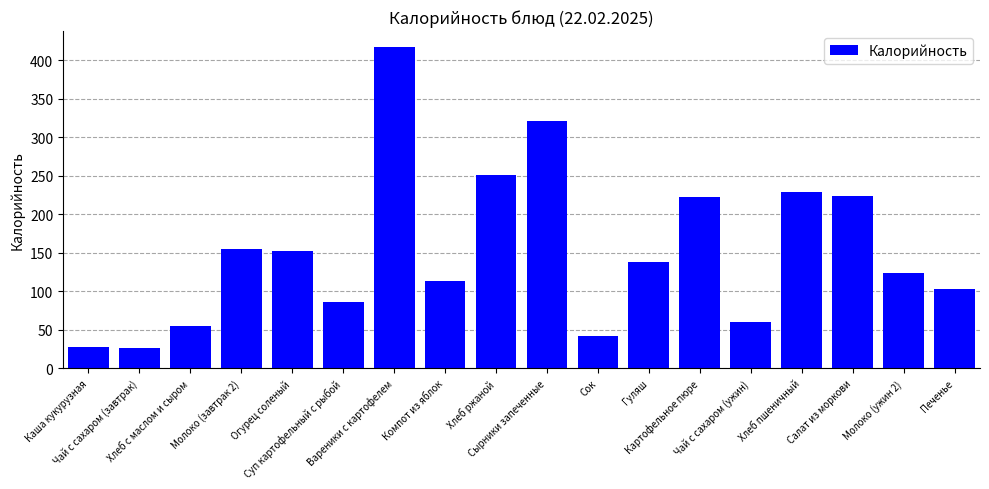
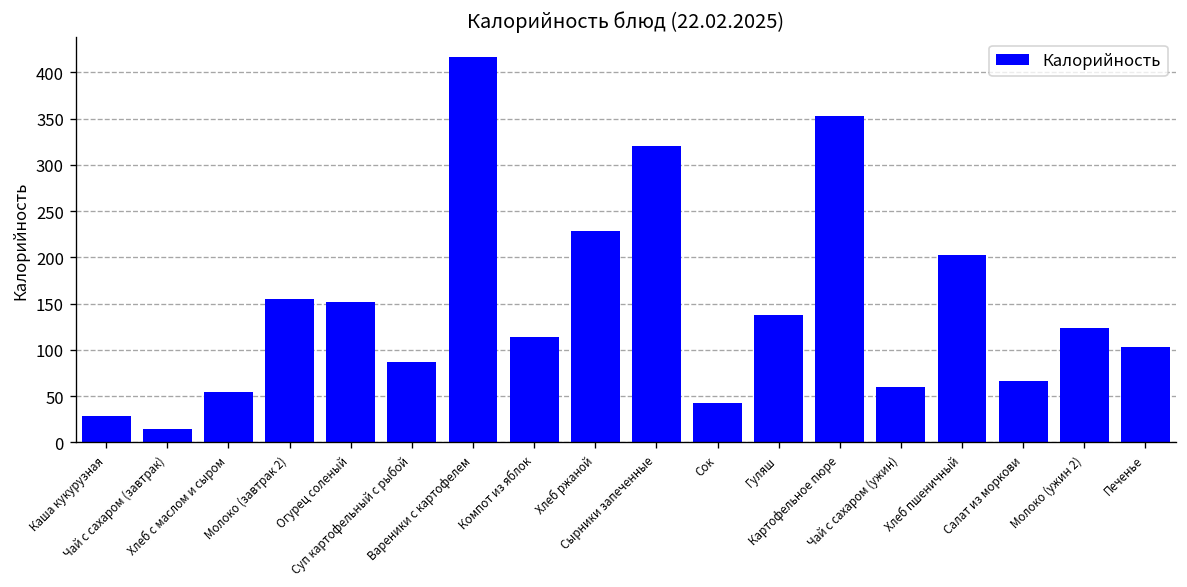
Чай с сахаром (завтрак): 30 -> 10
Хлеб ржаной: 250 -> 230
Картофельное пюре: 220 -> 350
Хлеб пшеничный: 230 -> 200
Салат из моркови: 220 -> 70
